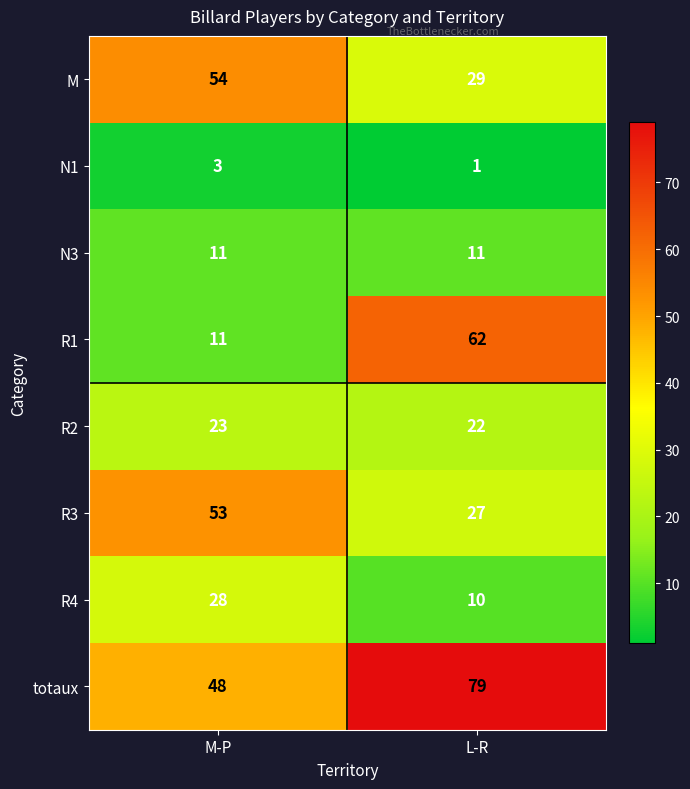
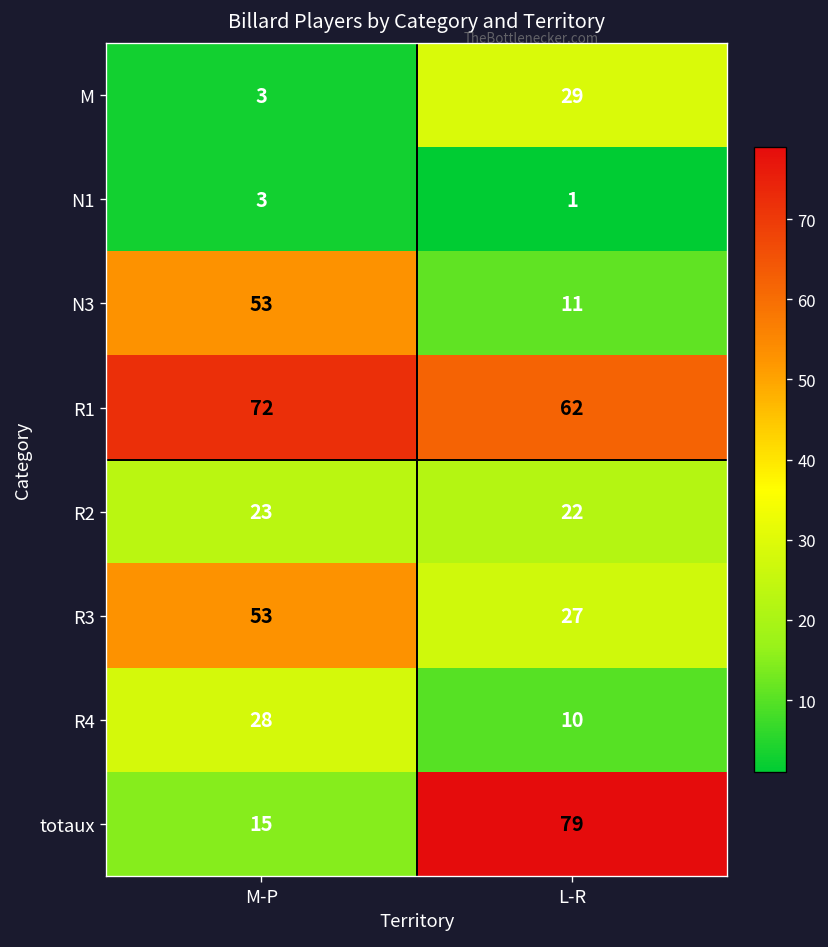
M, M-P: 54 -> 3
N3, M-P: 11 -> 53
R1, M-P: 11 -> 72
totaux, M-P: 48 -> 15
